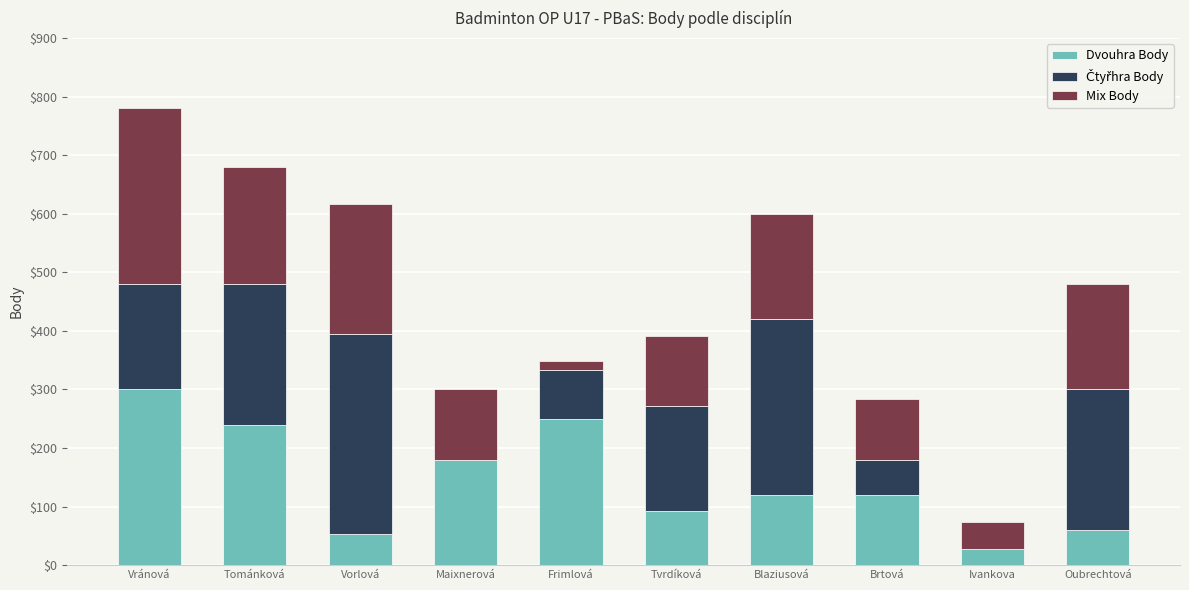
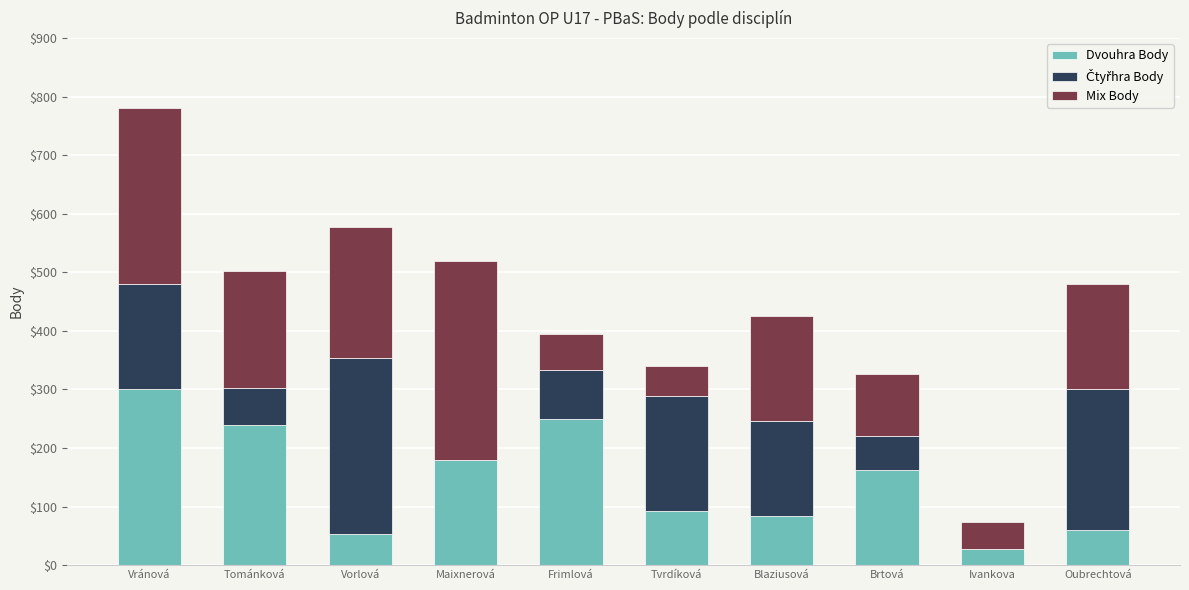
Čtyřhra Body, Tománková: $240 -> $60
Čtyřhra Body, Vorlová: $340 -> $300
Mix Body, Maixnerová: $120 -> $340
Mix Body, Frimlová: $20 -> $60
Čtyřhra Body, Tvrdíková: $180 -> $200
Mix Body, Tvrdíková: $120 -> $50
Dvouhra Body, Blaziusová: $120 -> $80
Čtyřhra Body, Blaziusová: $300 -> $160
Dvouhra Body, Brtová: $120 -> $160
